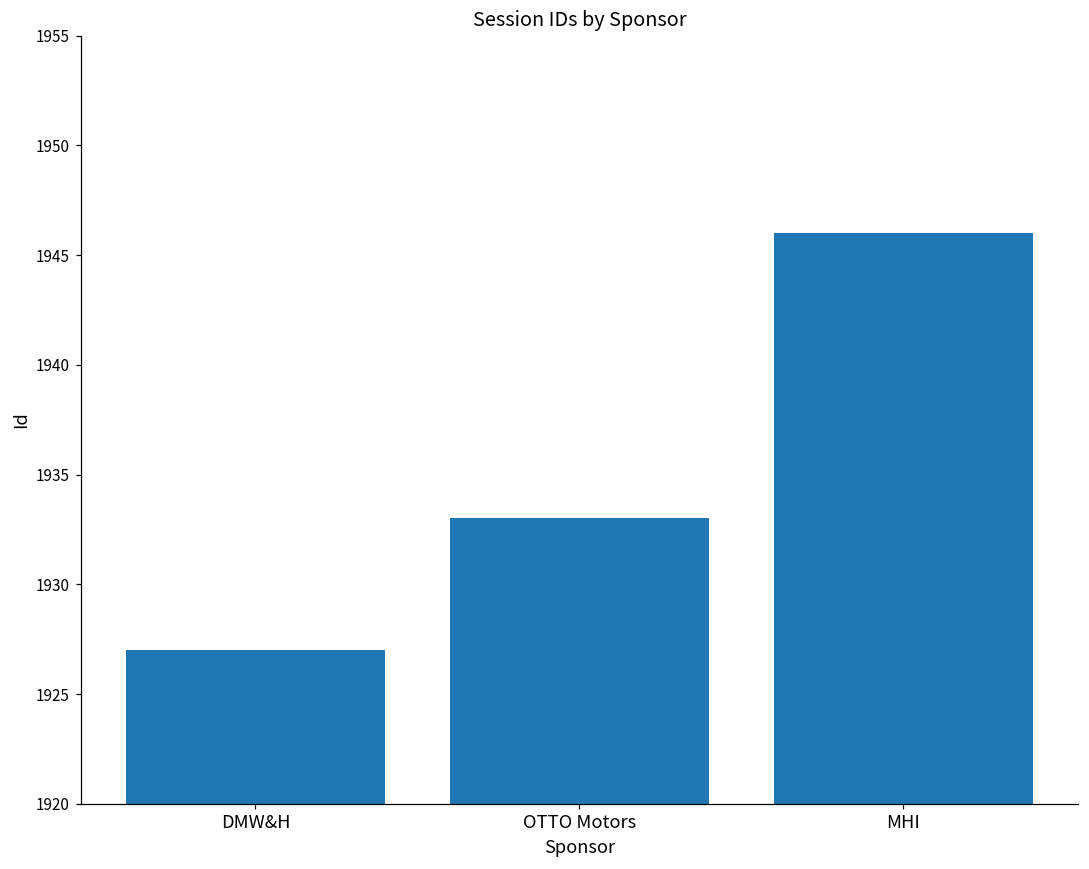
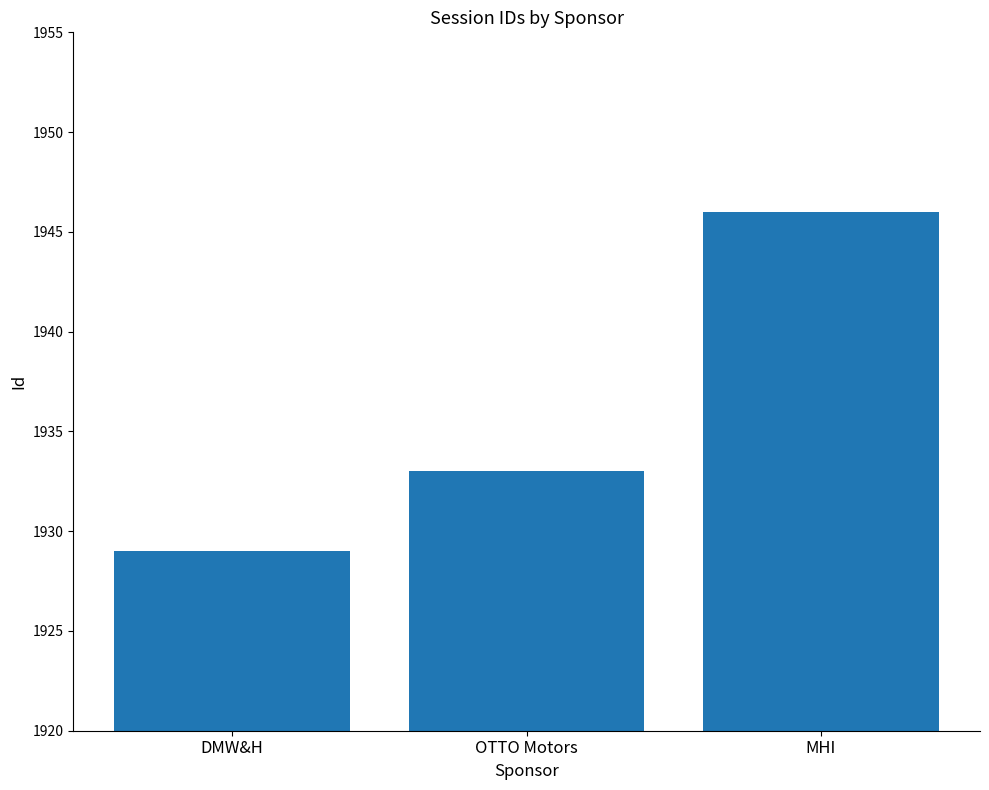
DMW&H: 1927 -> 1929
